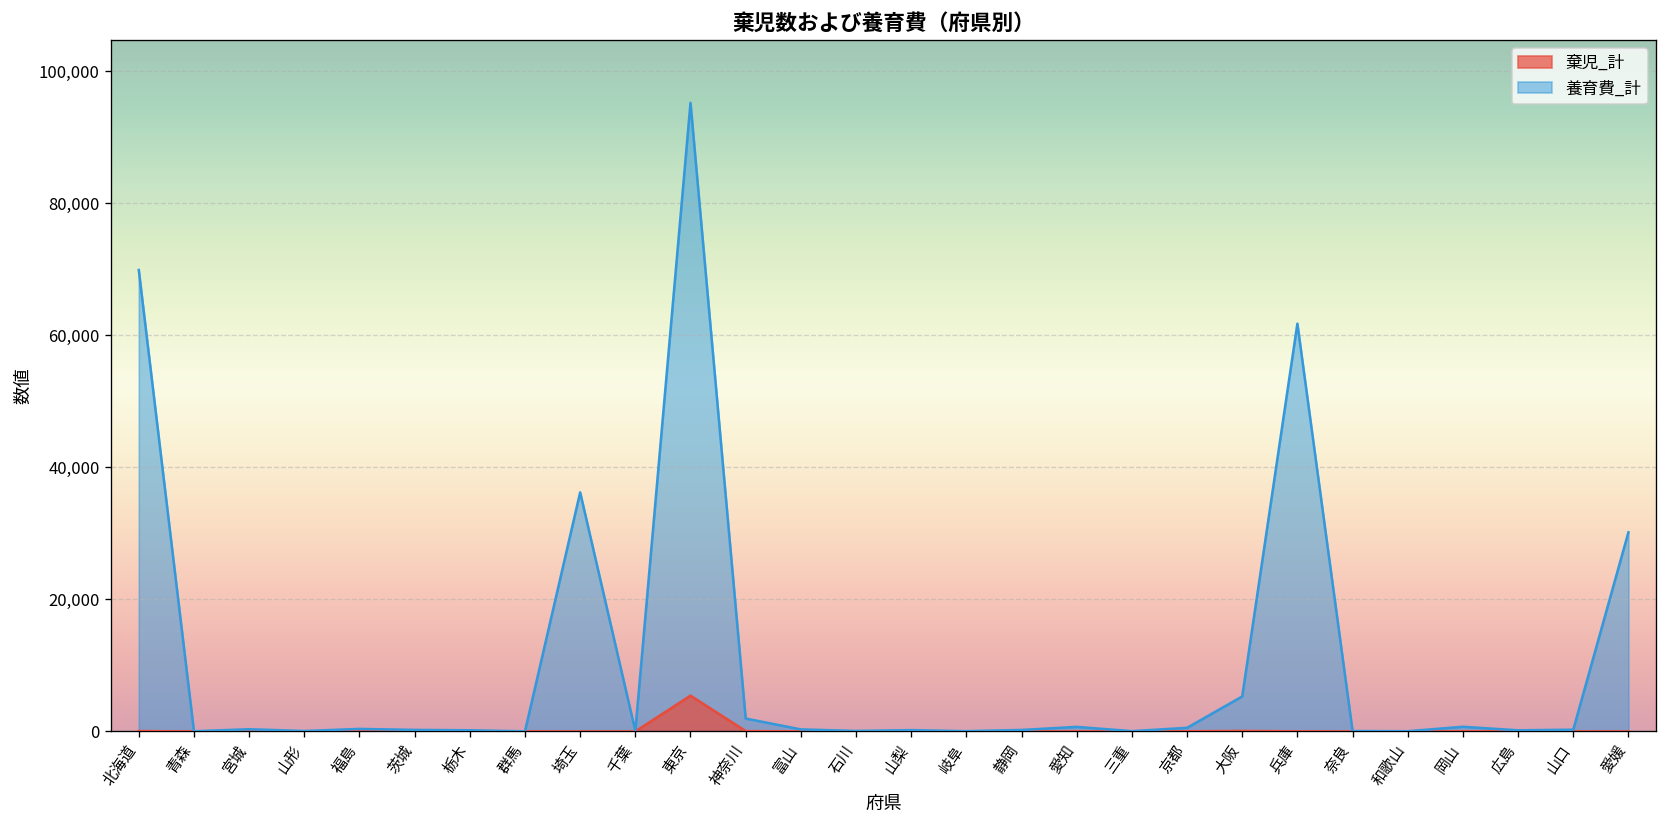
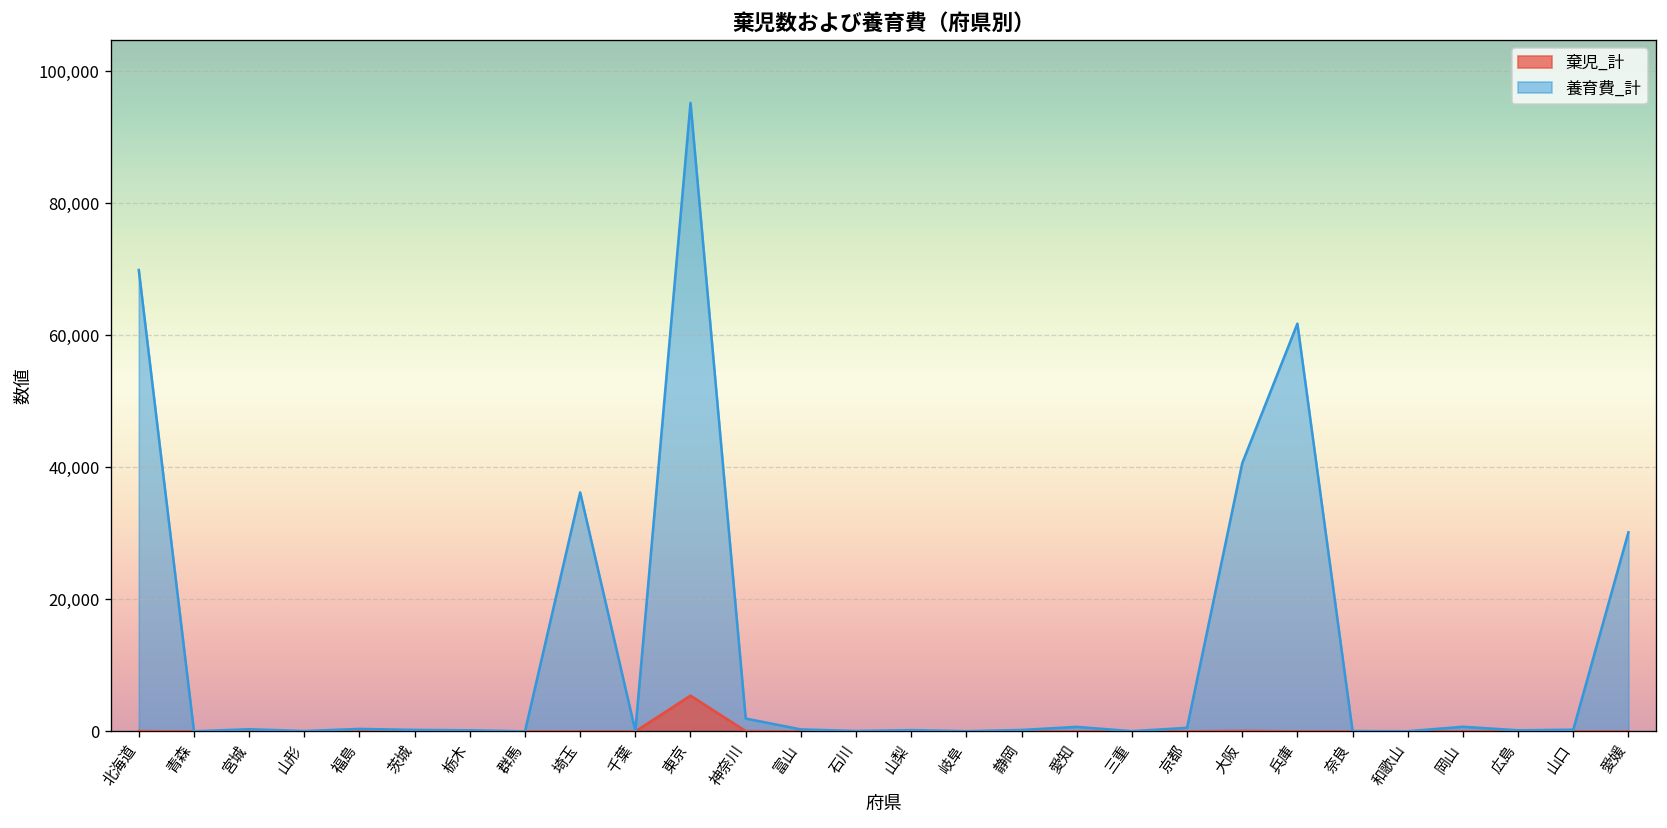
養育費_計, 大阪: 5,000 -> 41,000
